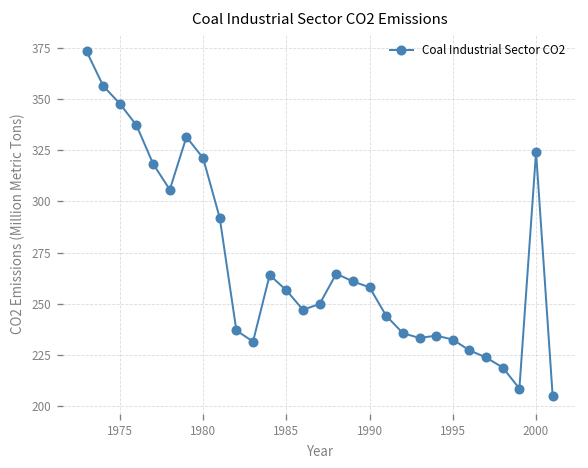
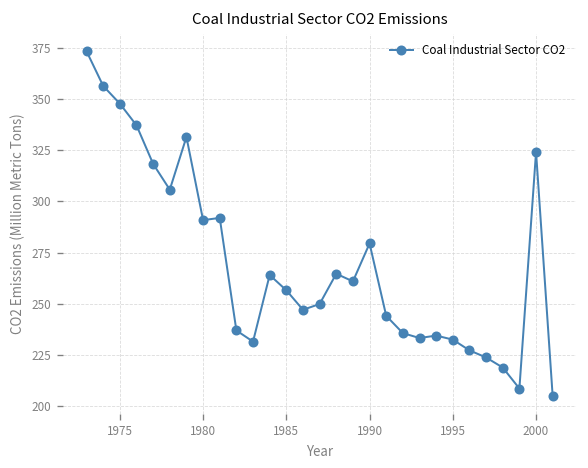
1980: 321 -> 291
1990: 258 -> 279
